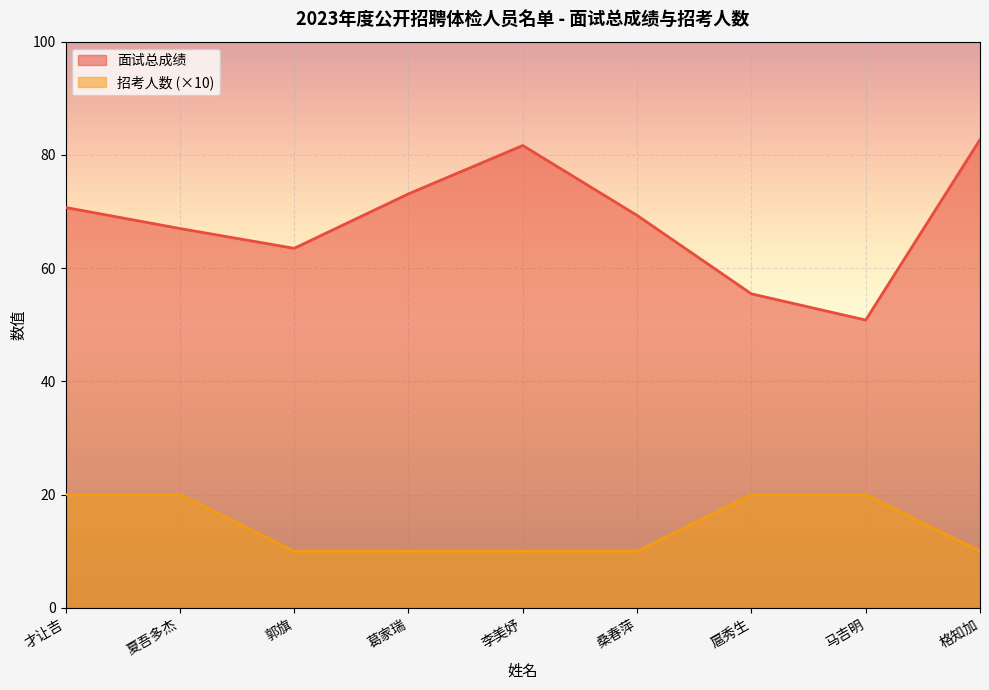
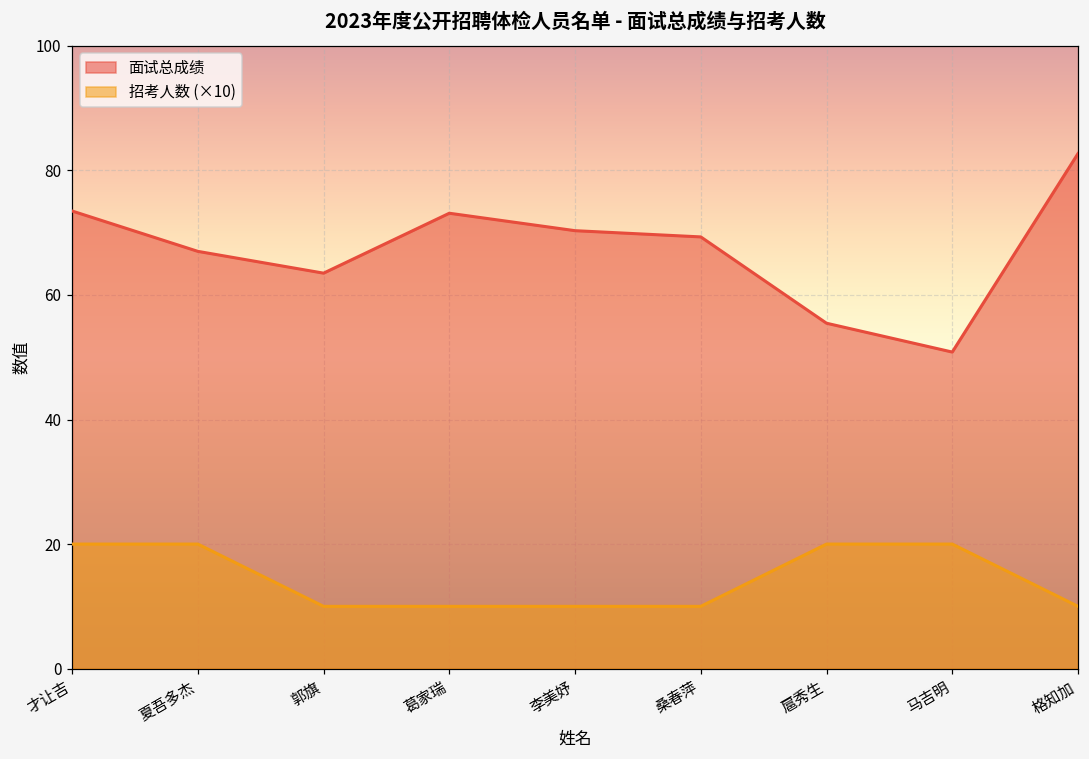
面试总成绩, 才让吉: 71 -> 73
面试总成绩, 李美妤: 82 -> 70
